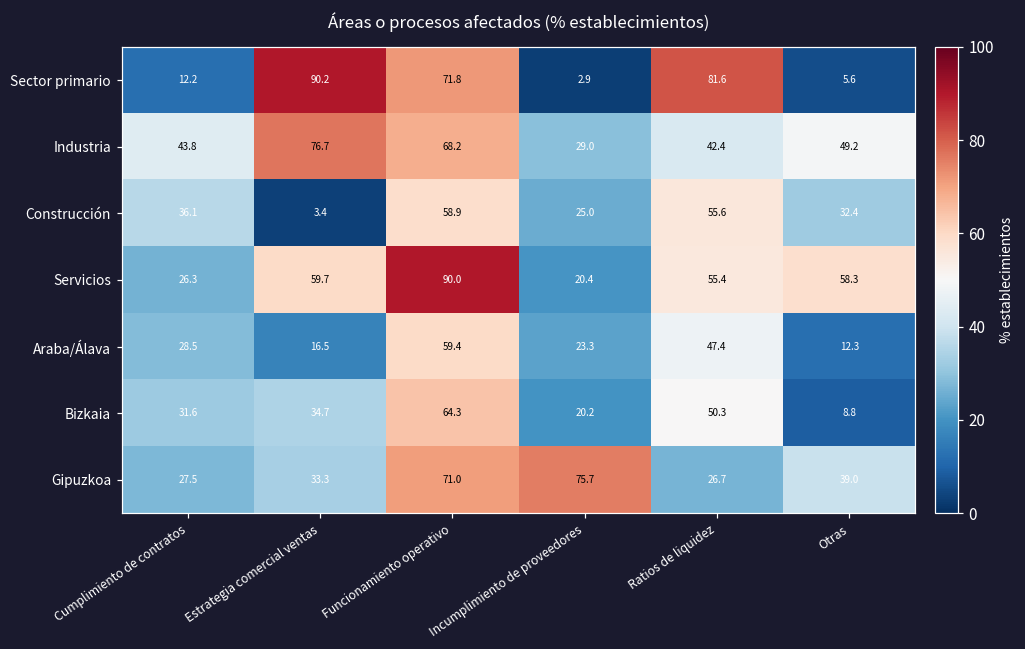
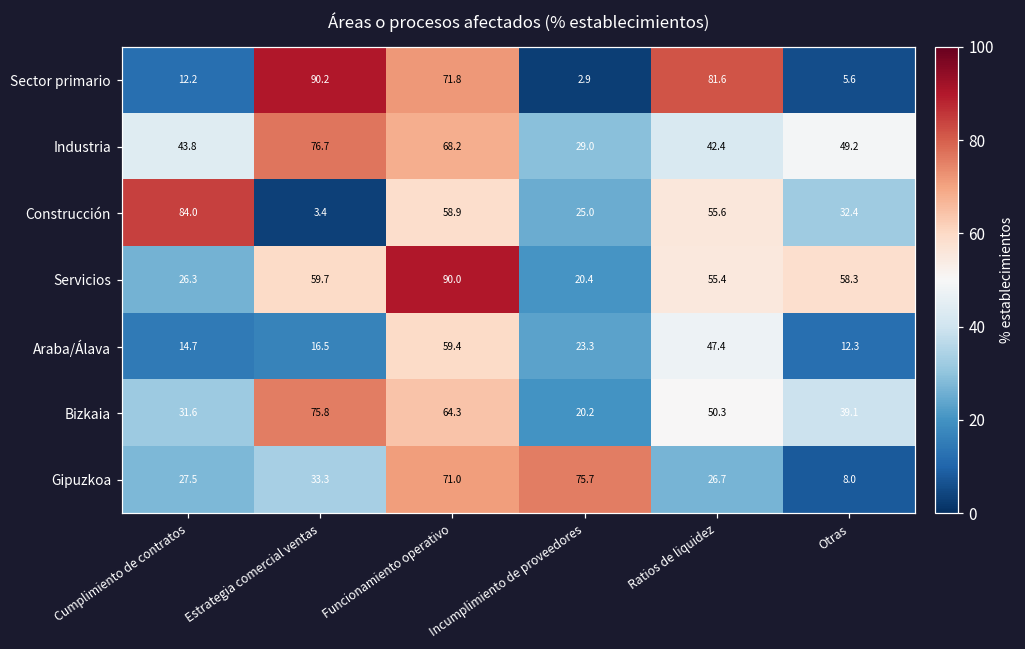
Construcción, Cumplimiento de contratos: 36.1 -> 84.0
Araba/Álava, Cumplimiento de contratos: 28.5 -> 14.7
Bizkaia, Estrategia comercial ventas: 34.7 -> 75.8
Bizkaia, Otras: 8.8 -> 39.1
Gipuzkoa, Otras: 39.0 -> 8.0
